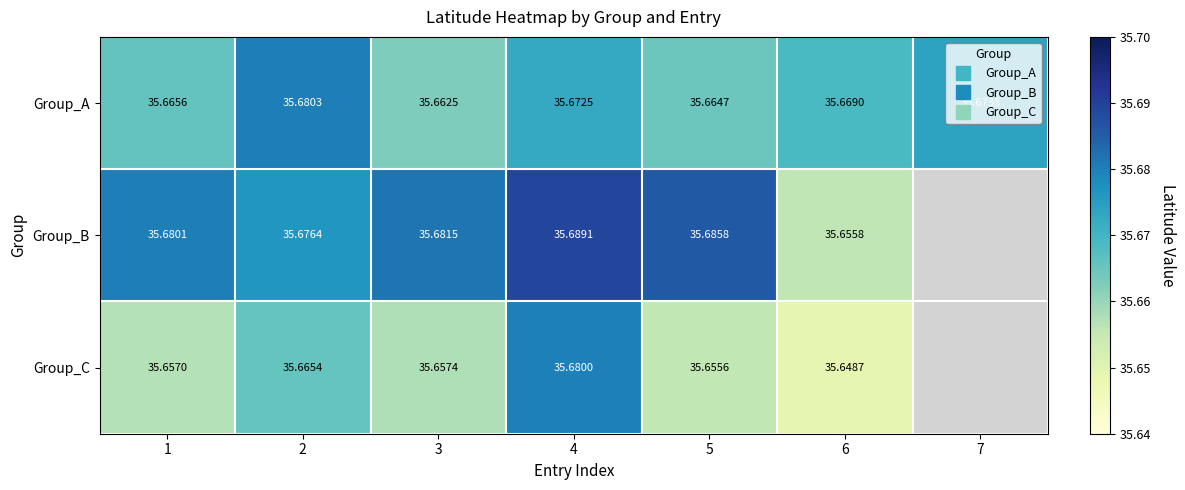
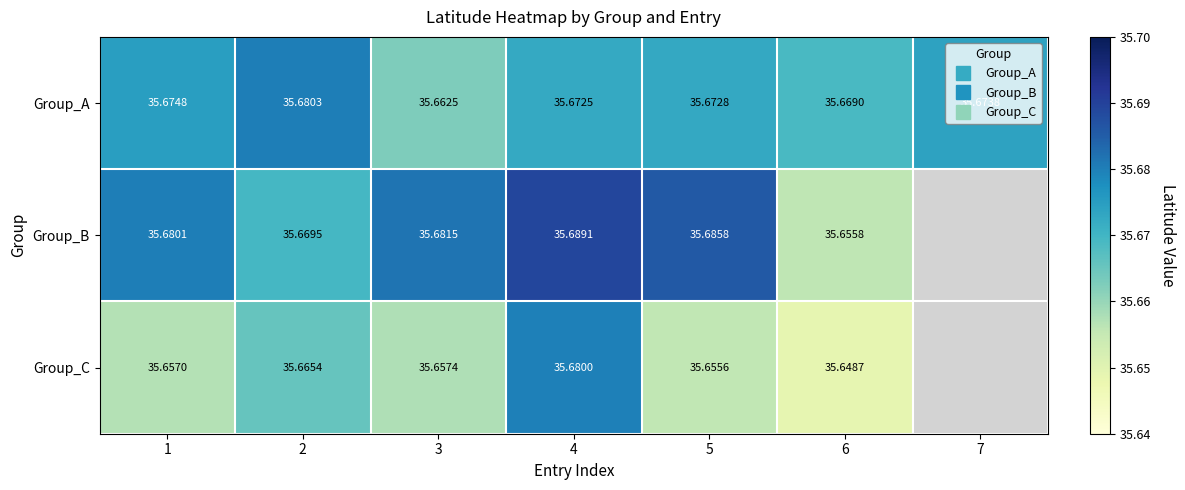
Group_A, 1: 35.6656 -> 35.6748
Group_A, 5: 35.6647 -> 35.6728
Group_B, 2: 35.6764 -> 35.6695
